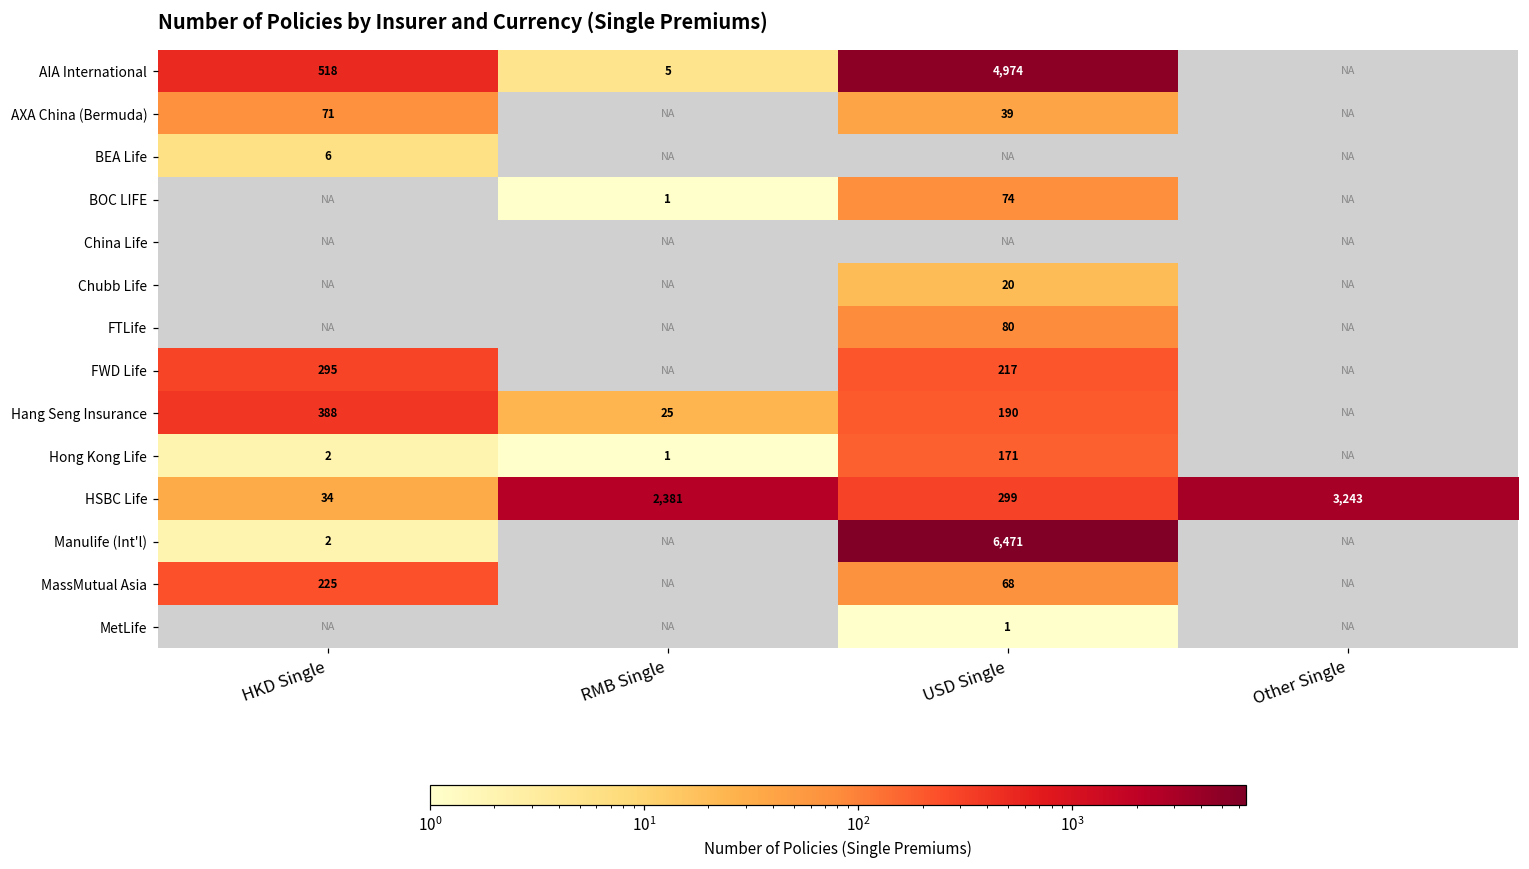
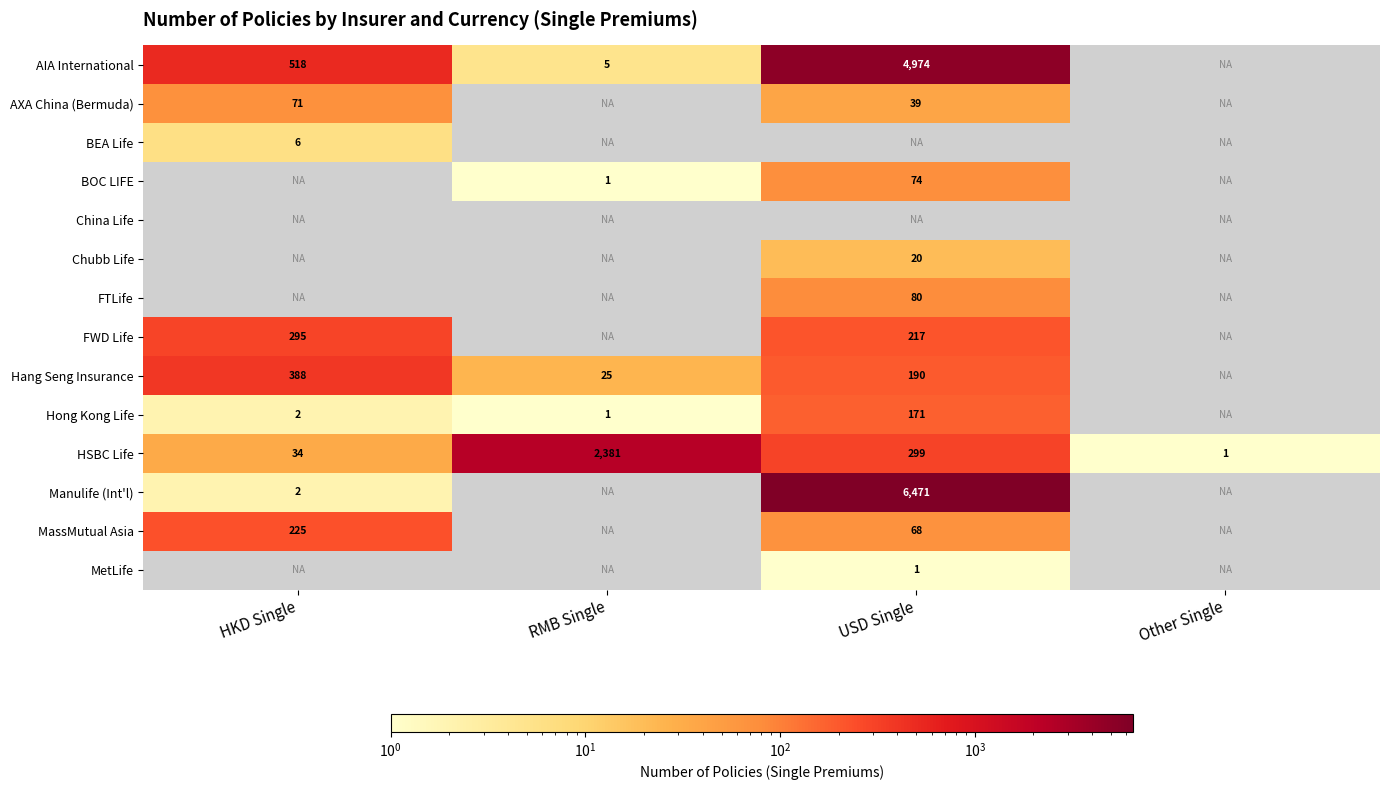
HSBC Life, Other Single: 3,243 -> 1
